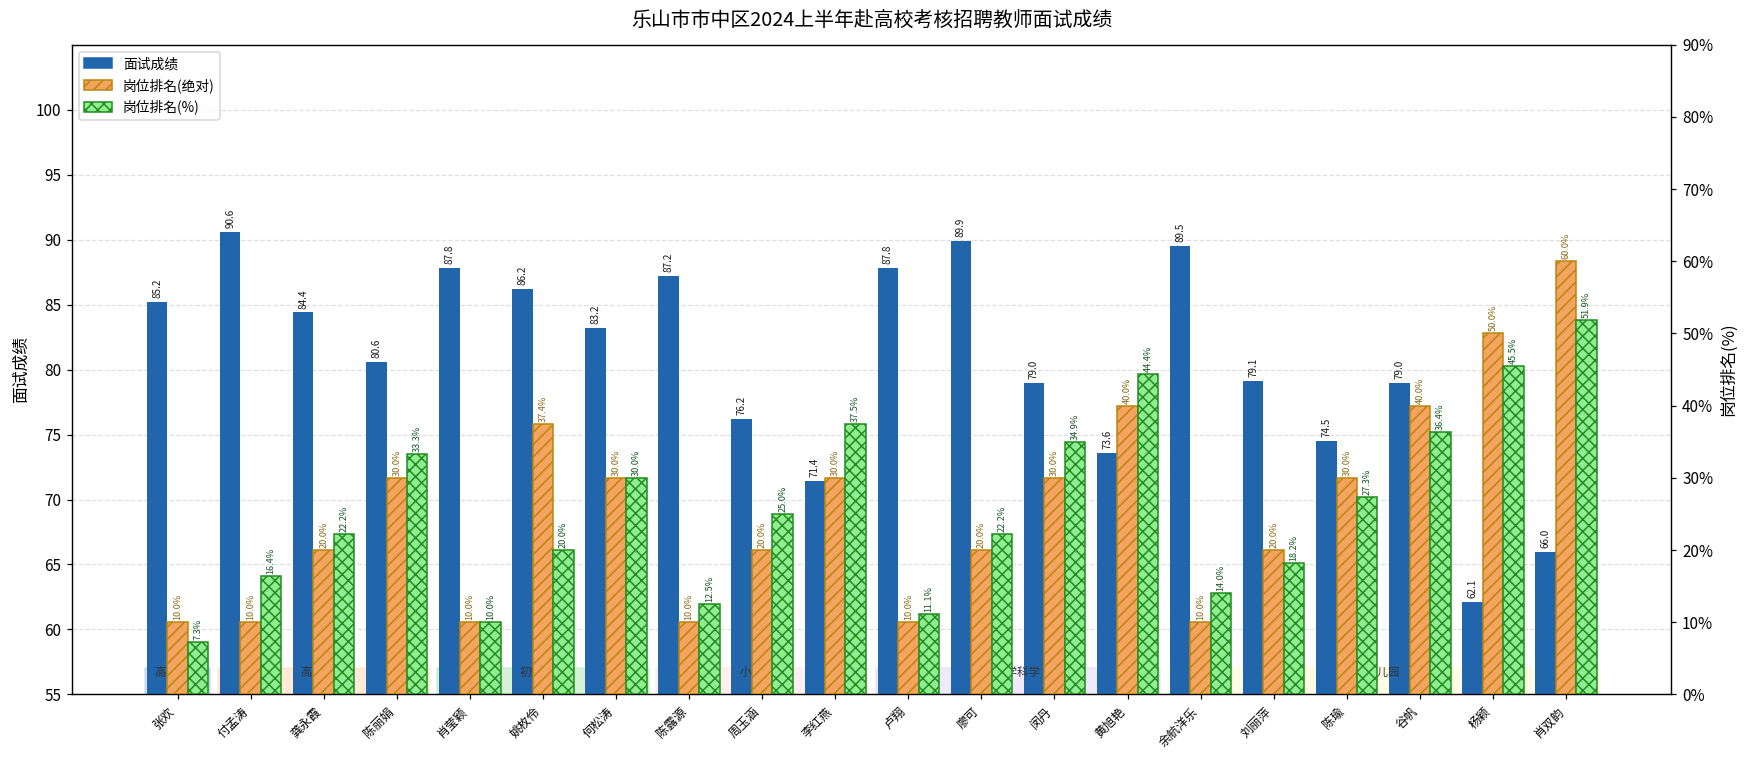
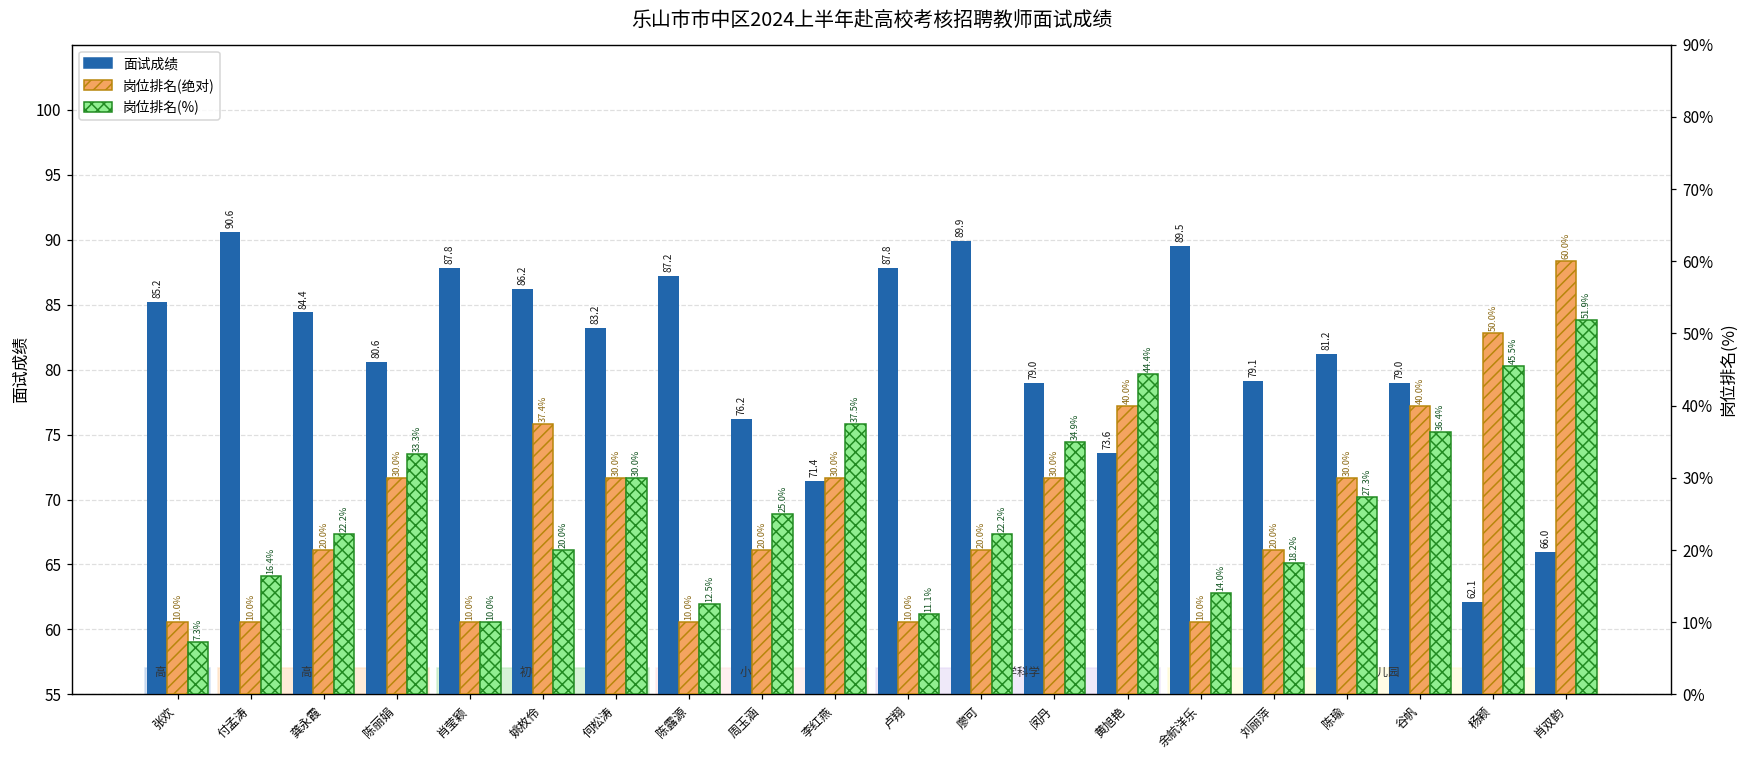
面试成绩, 陈瑜: 74.5 -> 81.2
